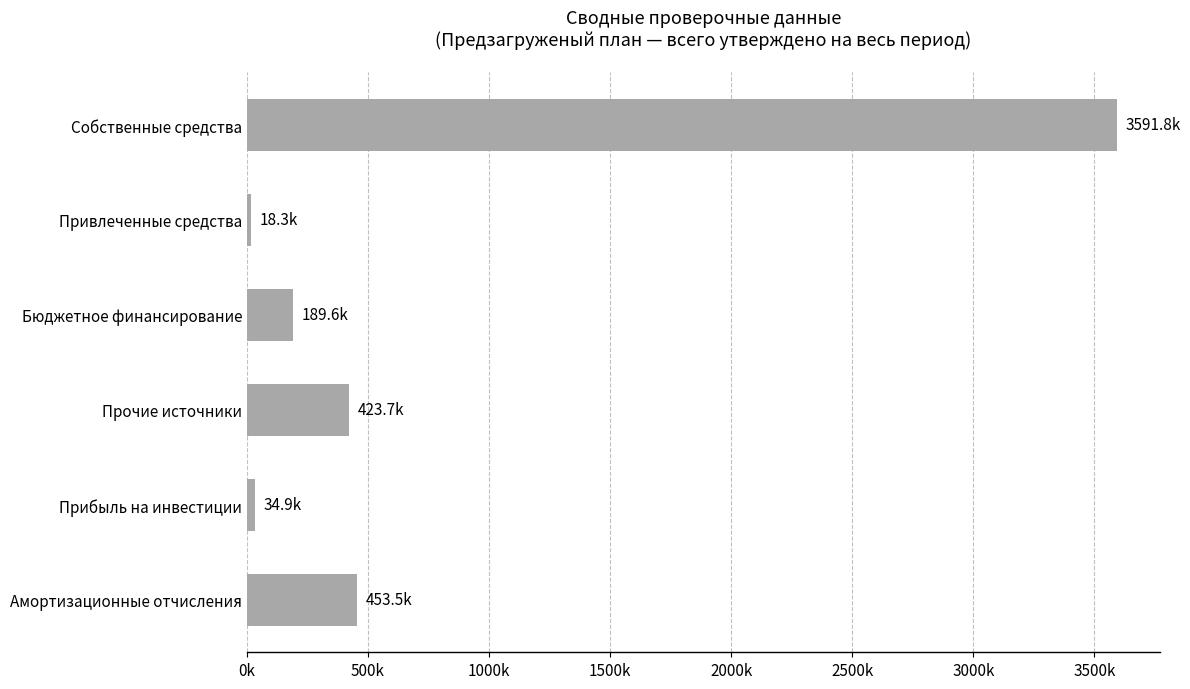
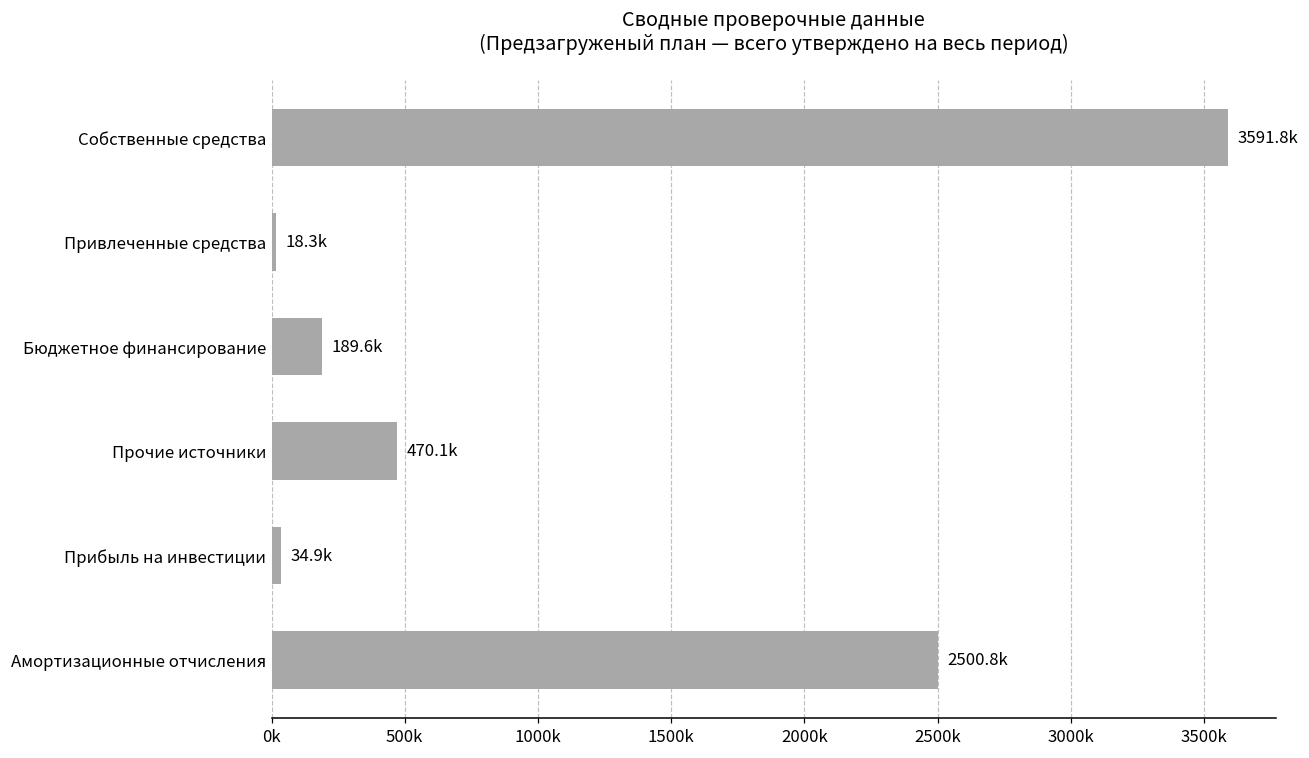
Прочие источники: 423.7k -> 470.1k
Амортизационные отчисления: 453.5k -> 2500.8k
